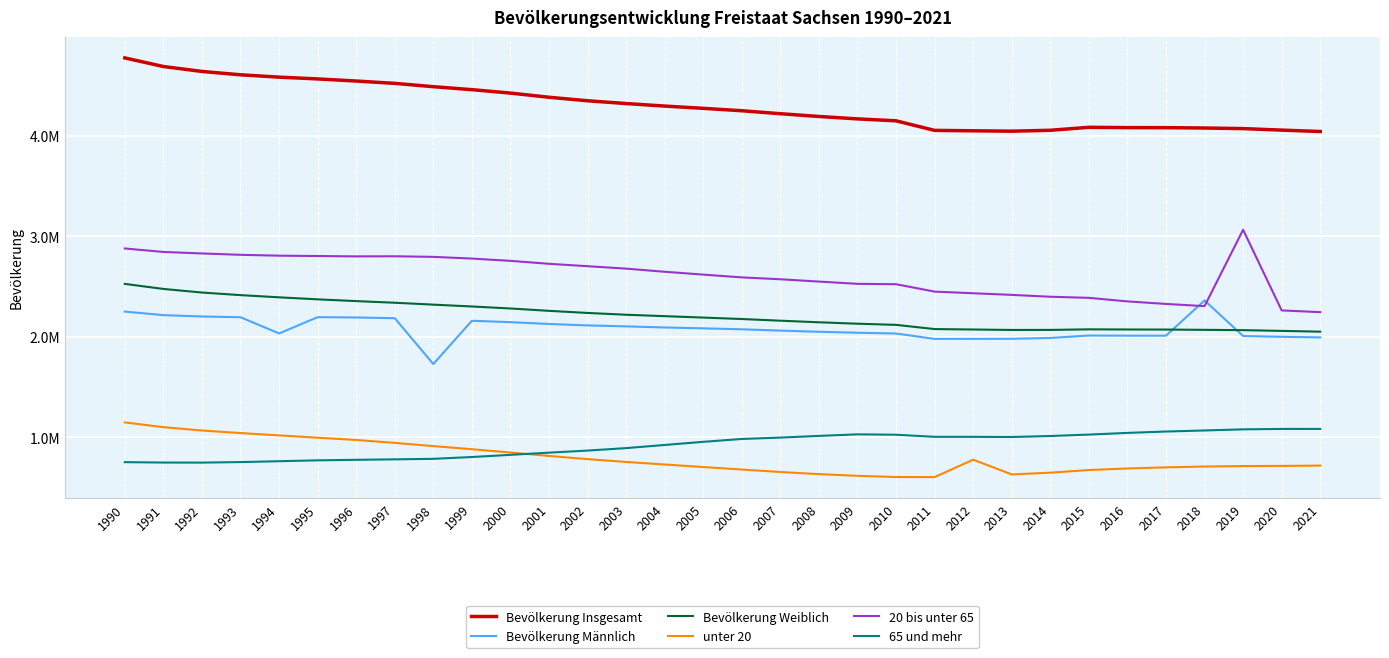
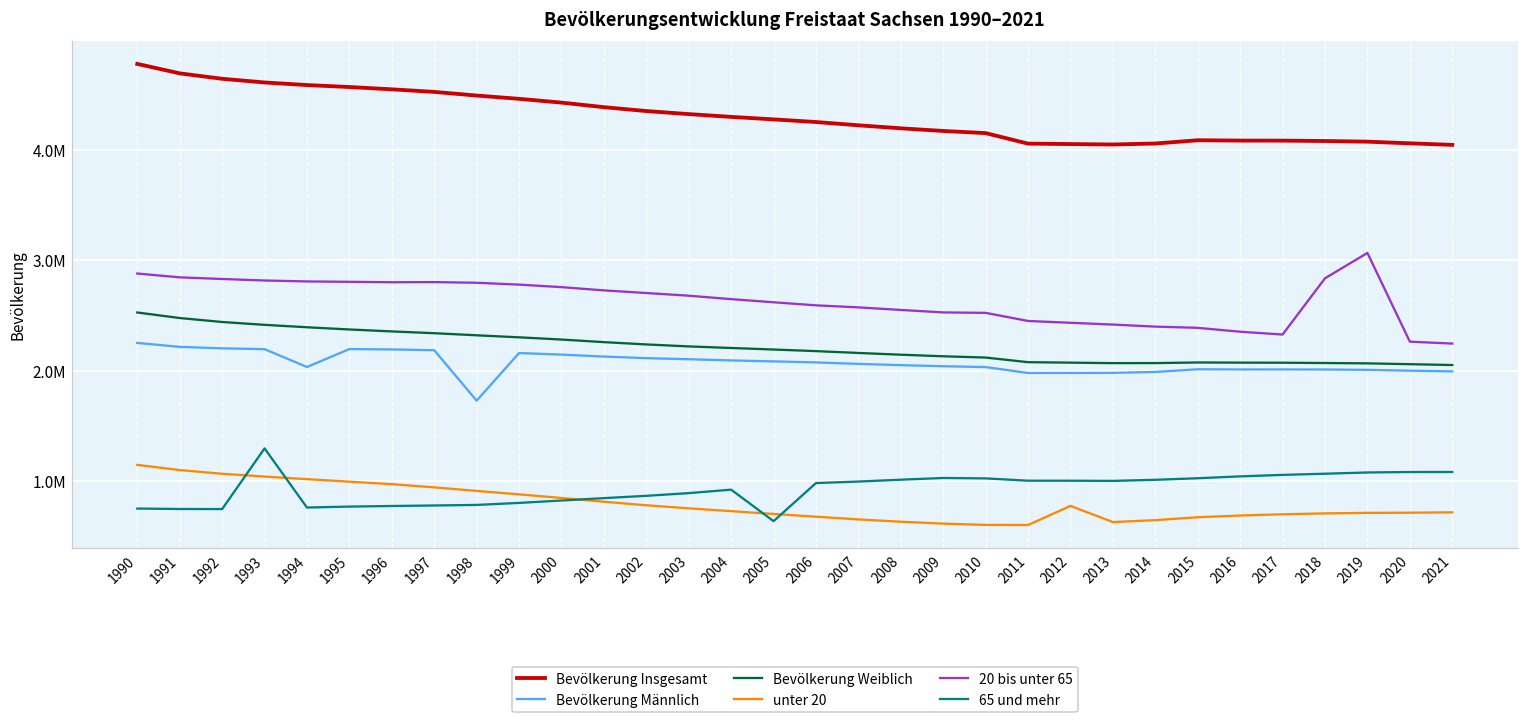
65 und mehr, 1993: 750000 -> 1300000
65 und mehr, 2005: 950000 -> 640000
Bevölkerung Männlich, 2018: 2360000 -> 2010000
20 bis unter 65, 2018: 2300000 -> 2840000
